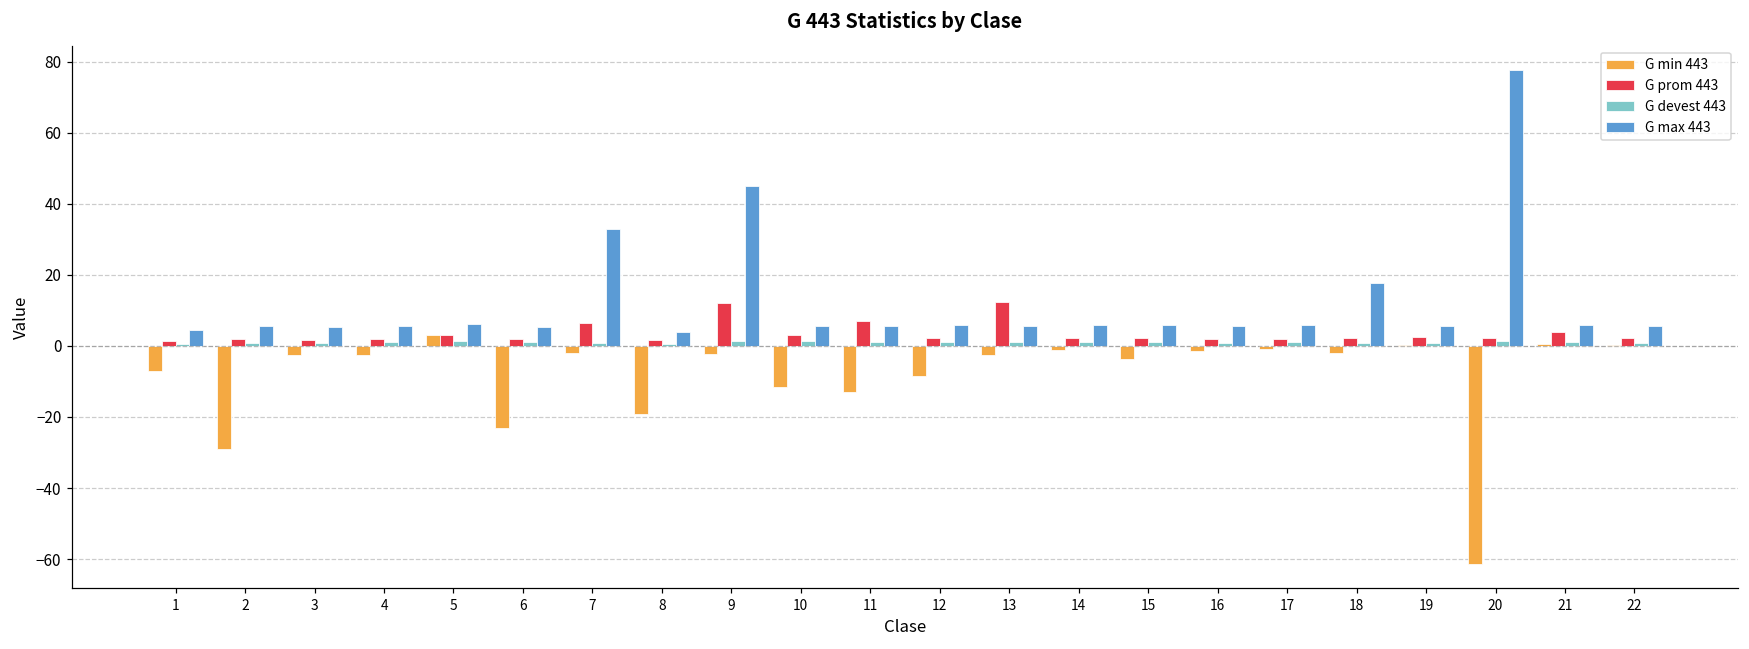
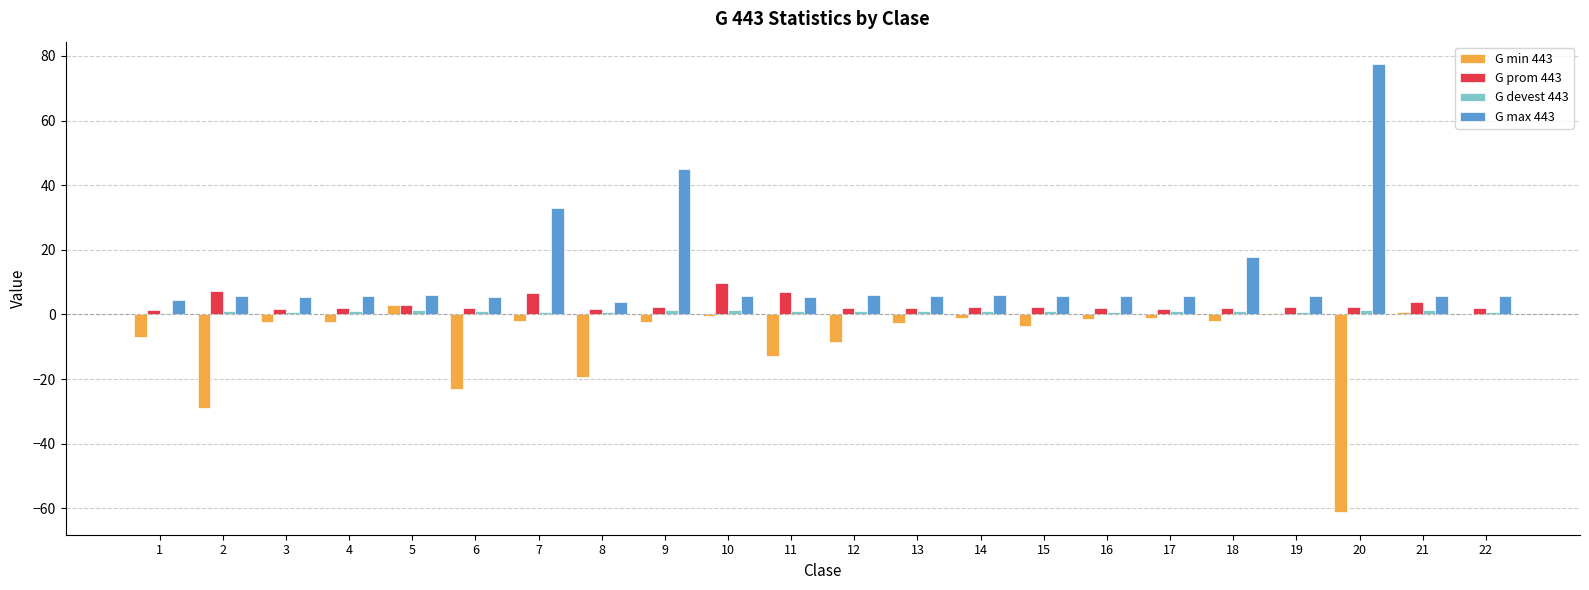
G prom 443, 2: 2 -> 7
G prom 443, 9: 12 -> 2
G min 443, 10: -12 -> 0
G prom 443, 10: 3 -> 10
G prom 443, 13: 12 -> 2
